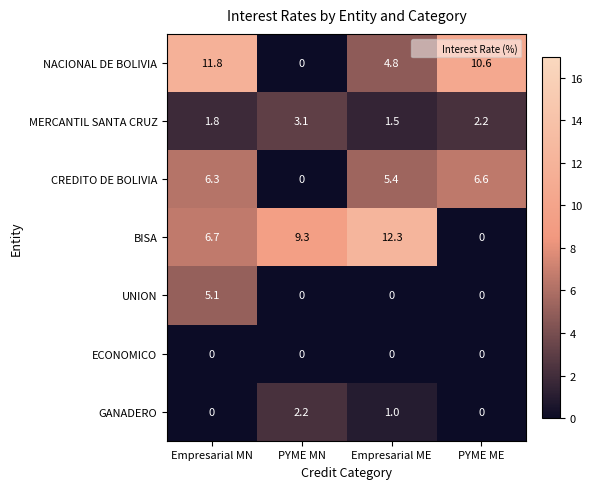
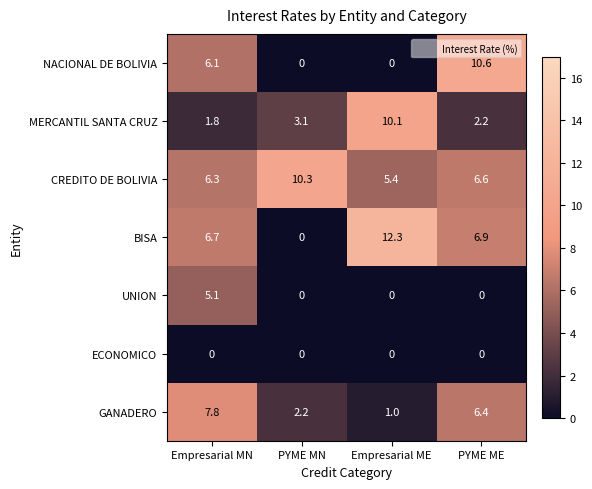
NACIONAL DE BOLIVIA, Empresarial MN: 11.8 -> 6.1
NACIONAL DE BOLIVIA, Empresarial ME: 4.8 -> 0
MERCANTIL SANTA CRUZ, Empresarial ME: 1.5 -> 10.1
CREDITO DE BOLIVIA, PYME MN: 0 -> 10.3
BISA, PYME MN: 9.3 -> 0
BISA, PYME ME: 0 -> 6.9
GANADERO, Empresarial MN: 0 -> 7.8
GANADERO, PYME ME: 0 -> 6.4
